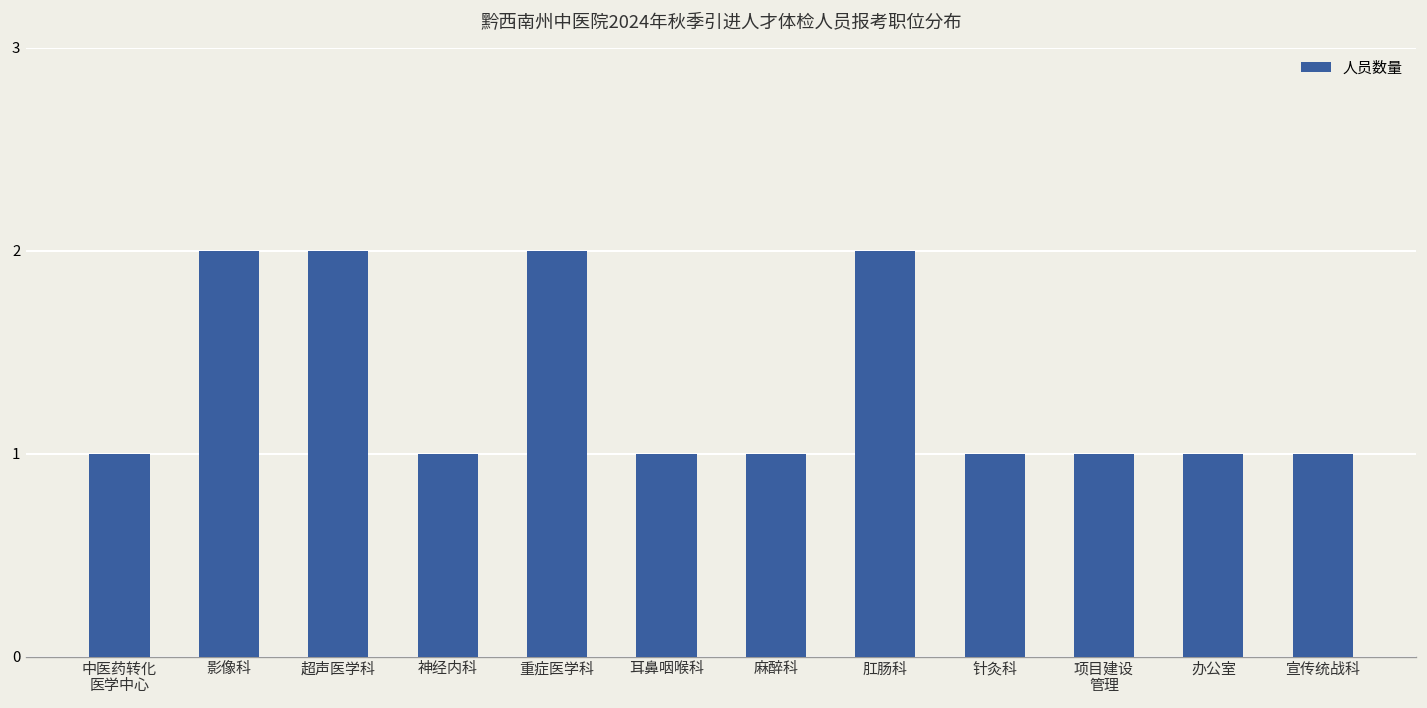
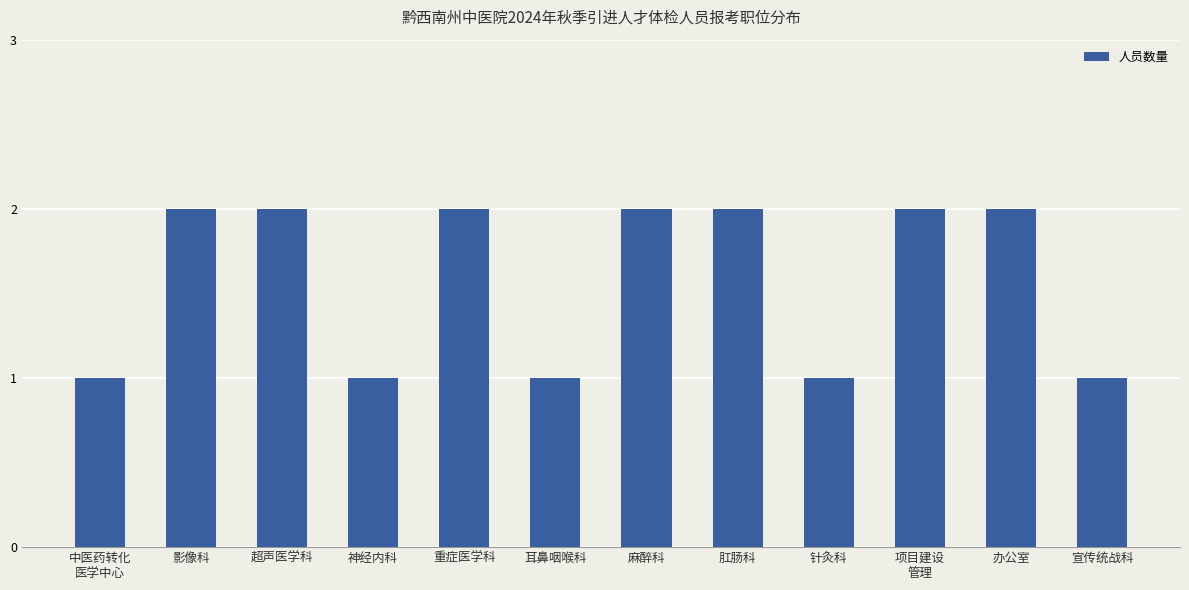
麻醉科: 1 -> 2
项目建设 管理: 1 -> 2
办公室: 1 -> 2
